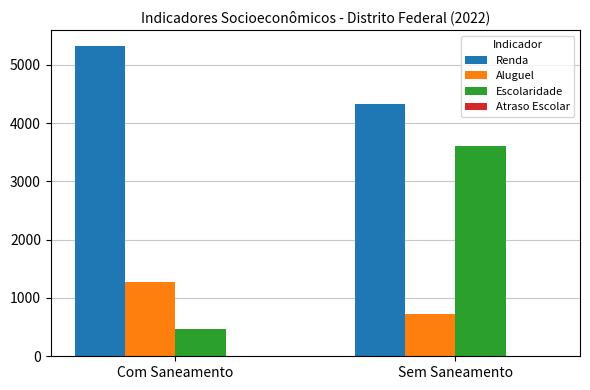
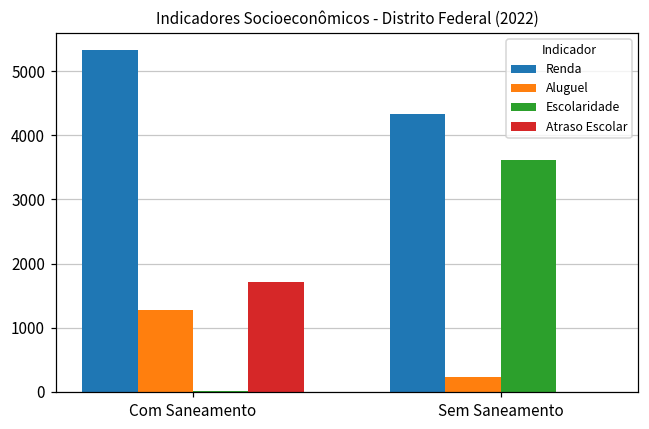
Escolaridade, Com Saneamento: 500 -> 0
Atraso Escolar, Com Saneamento: 0 -> 1700
Aluguel, Sem Saneamento: 700 -> 200
